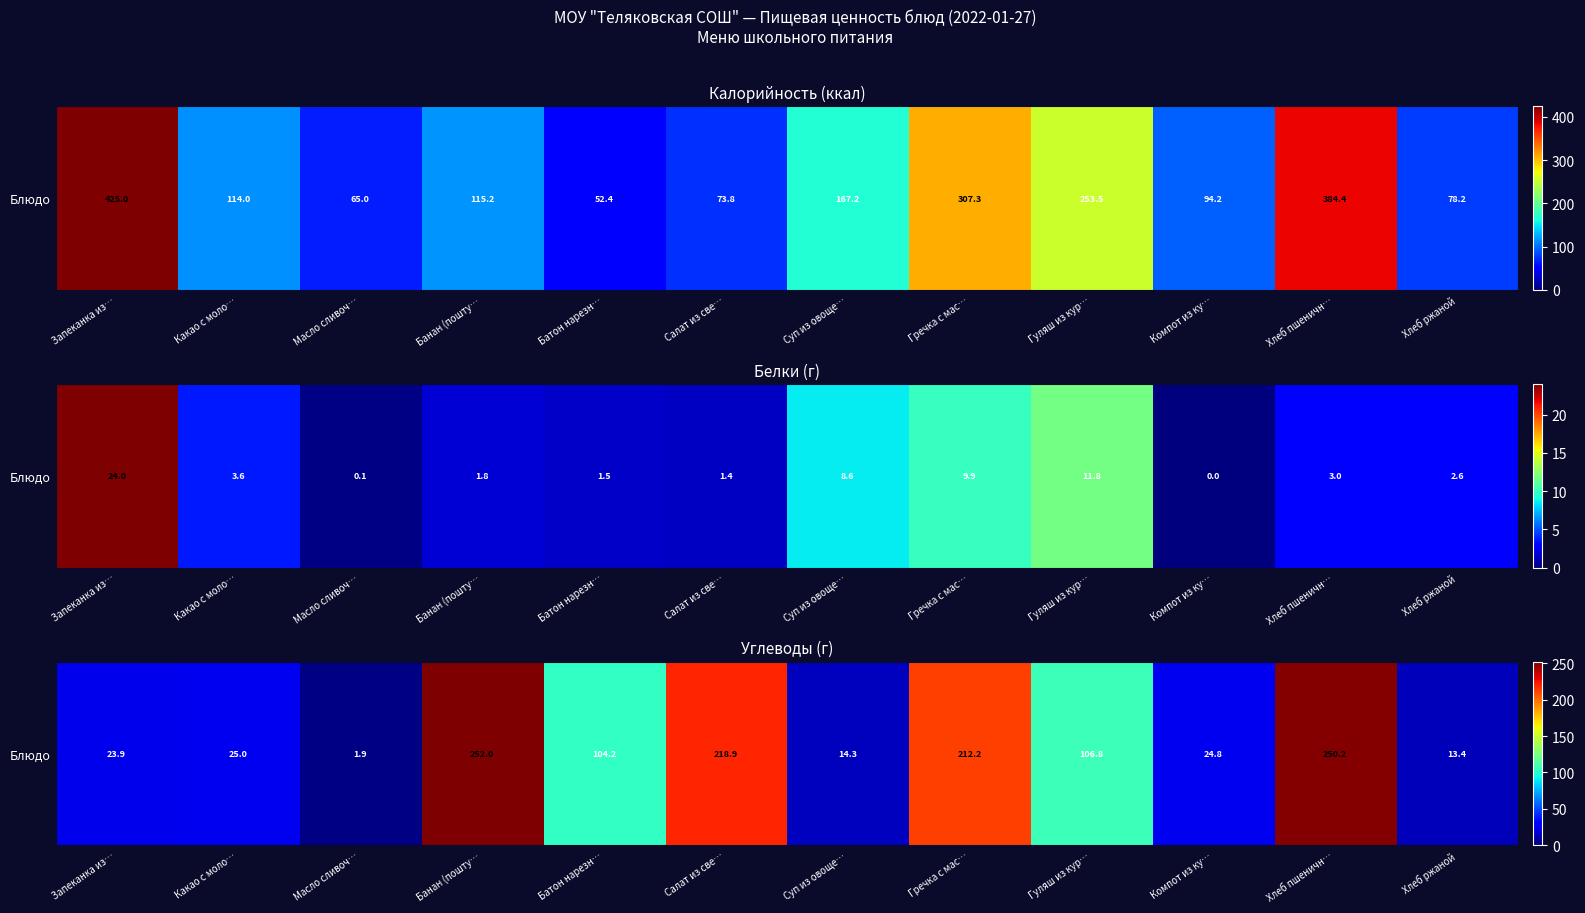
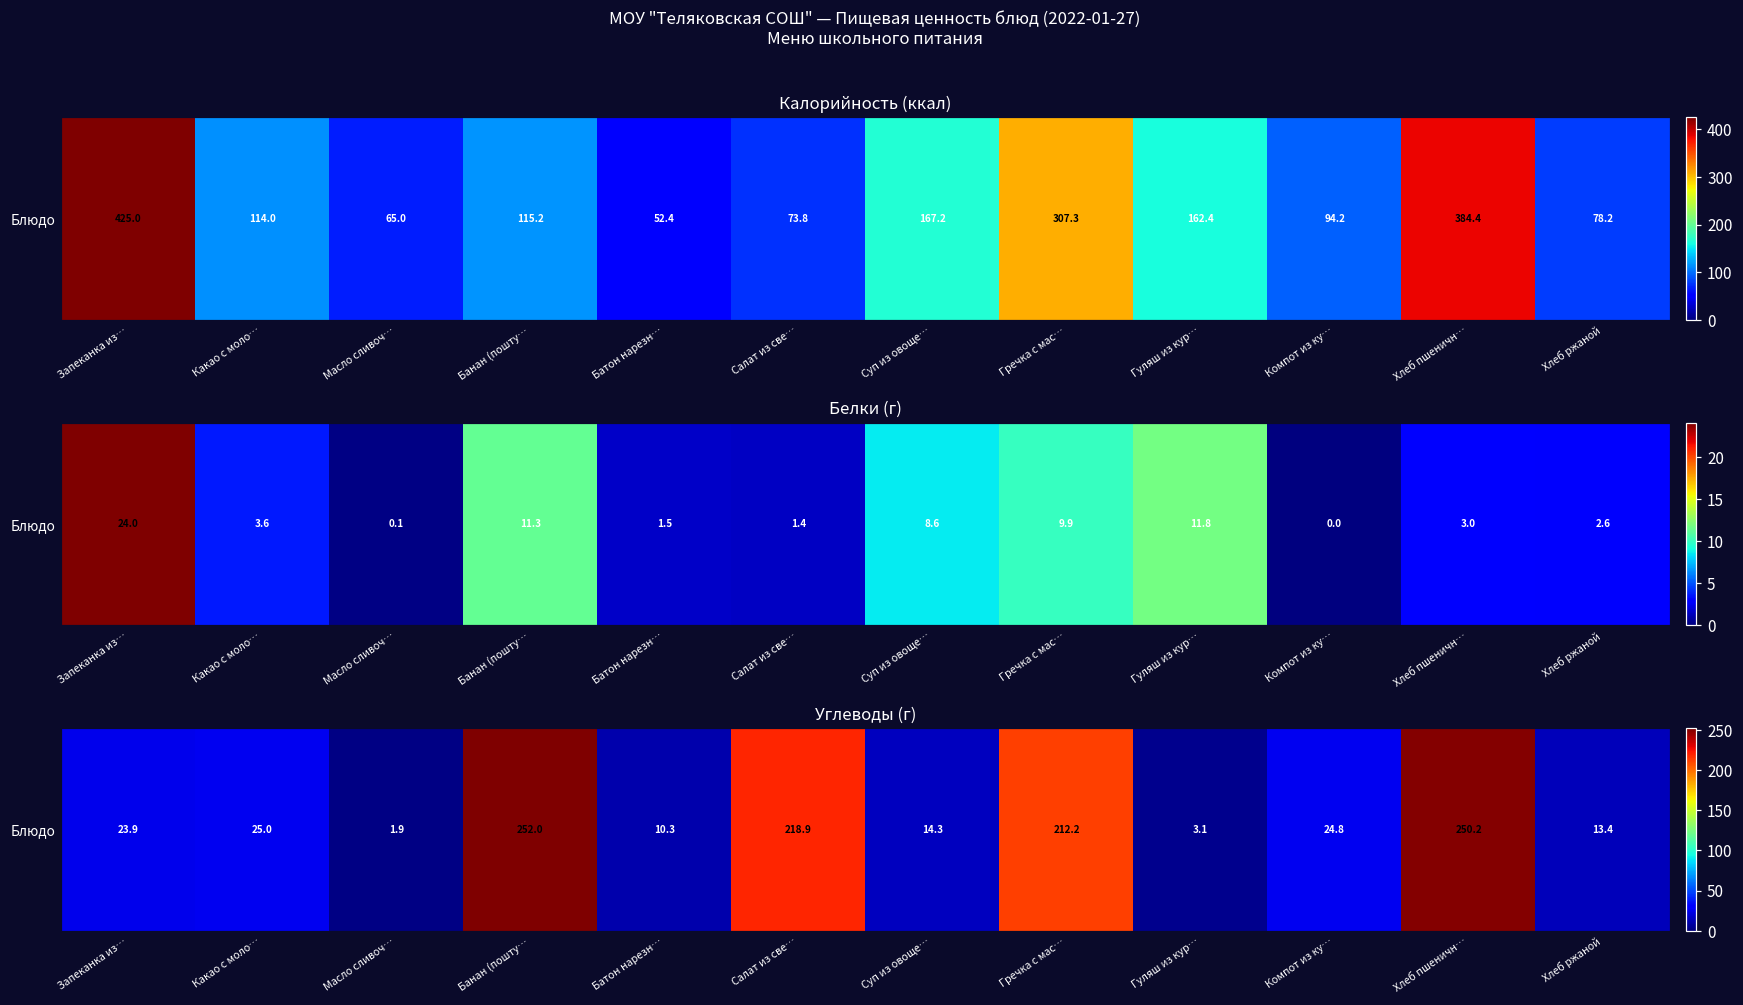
Калорийность (ккал), Блюдо, Гуляш из кур…: 253.5 -> 162.4
Белки (г), Блюдо, Банан (пошту…: 1.8 -> 11.3
Углеводы (г), Блюдо, Батон нарезн…: 104.2 -> 10.3
Углеводы (г), Блюдо, Гуляш из кур…: 106.8 -> 3.1
